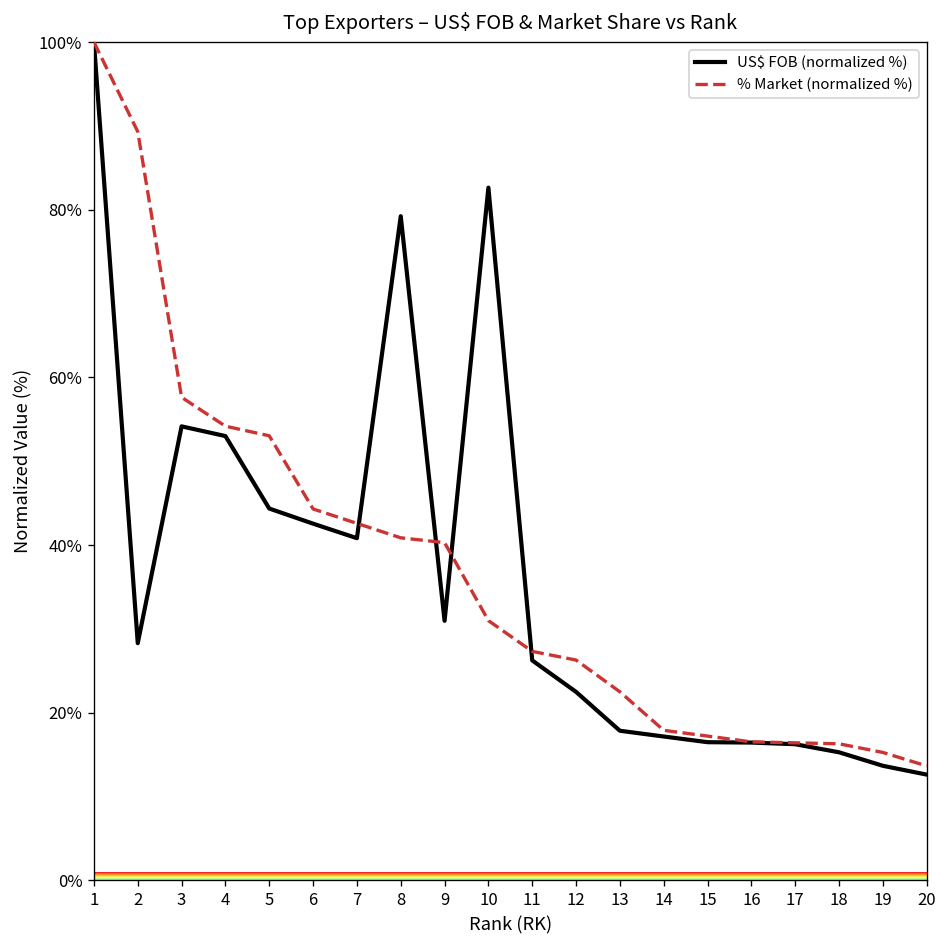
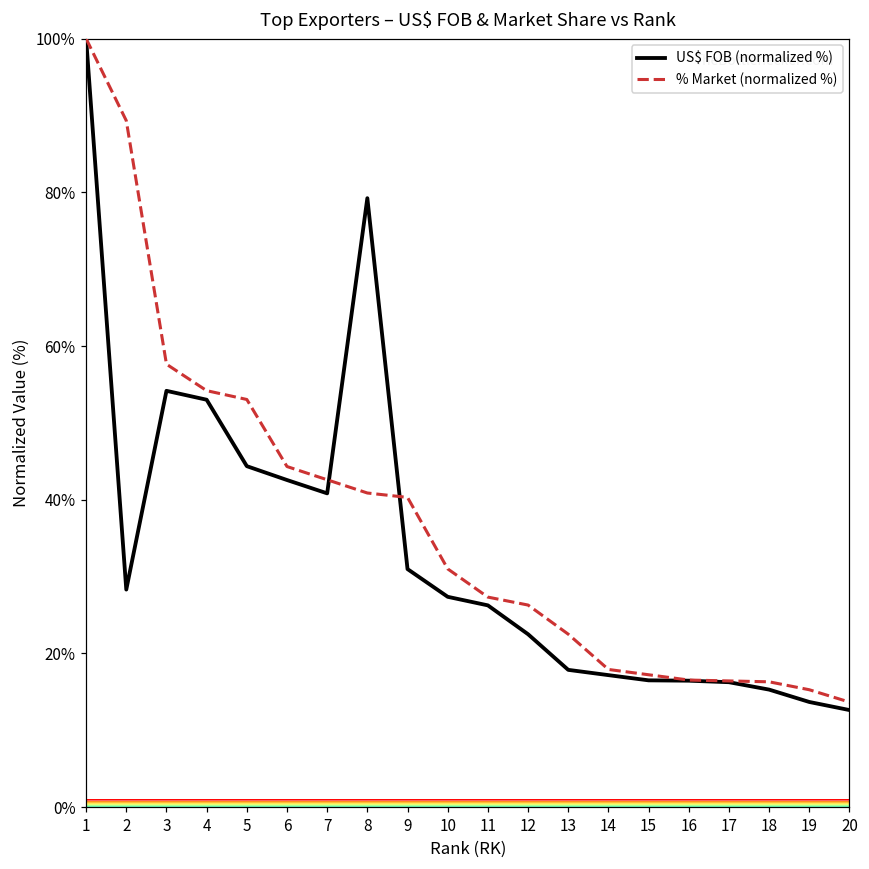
US$ FOB (normalized %), 10: 83% -> 27%
